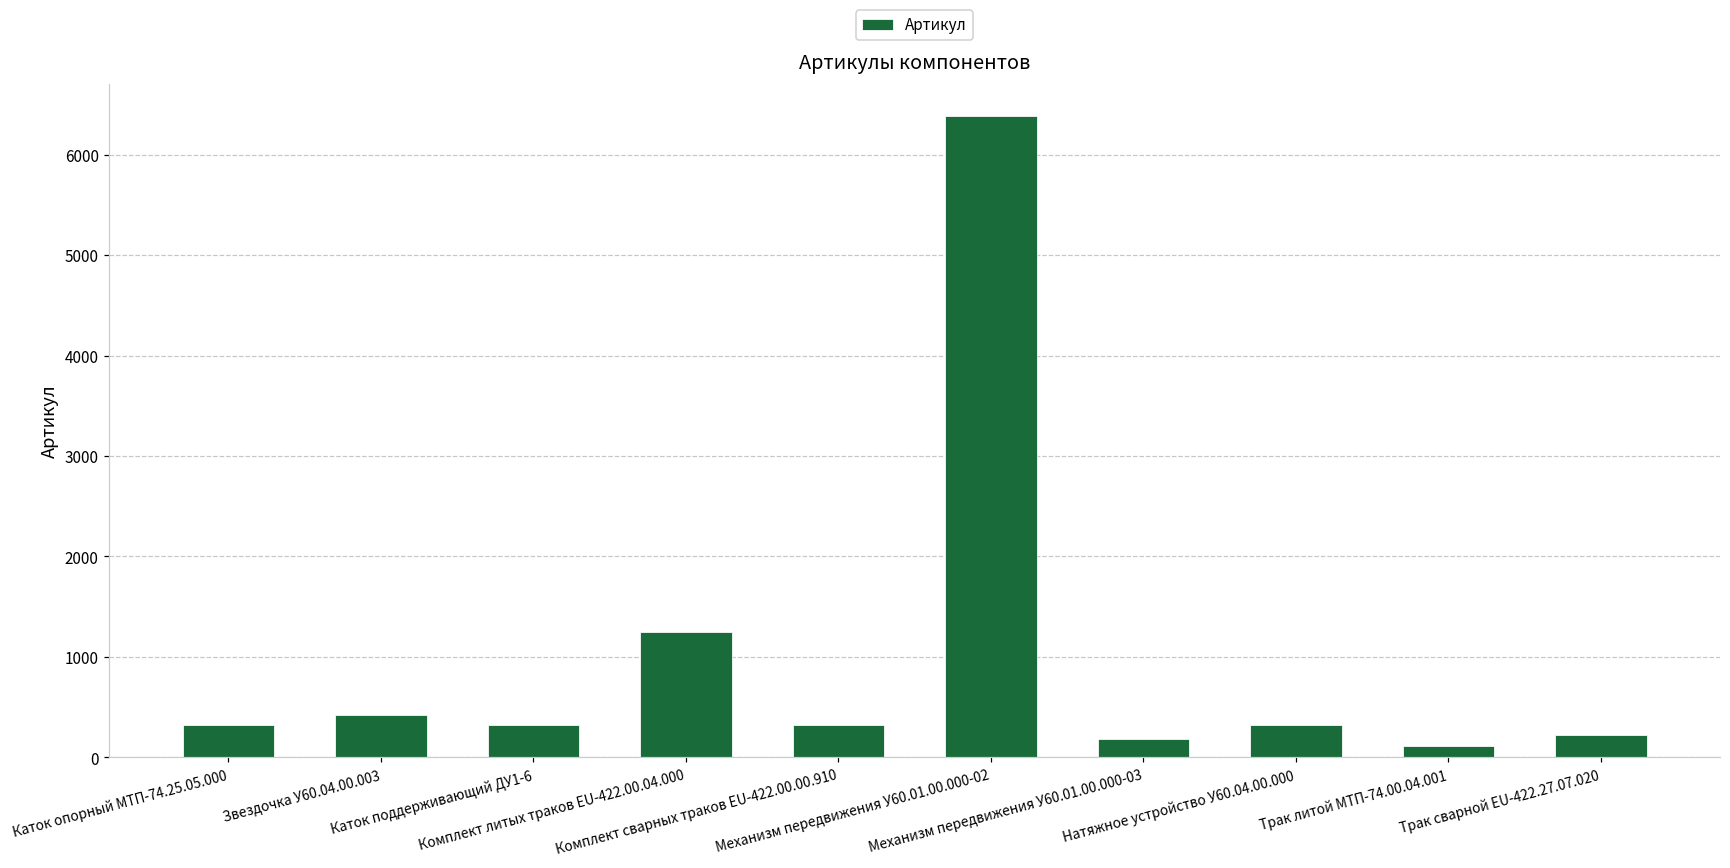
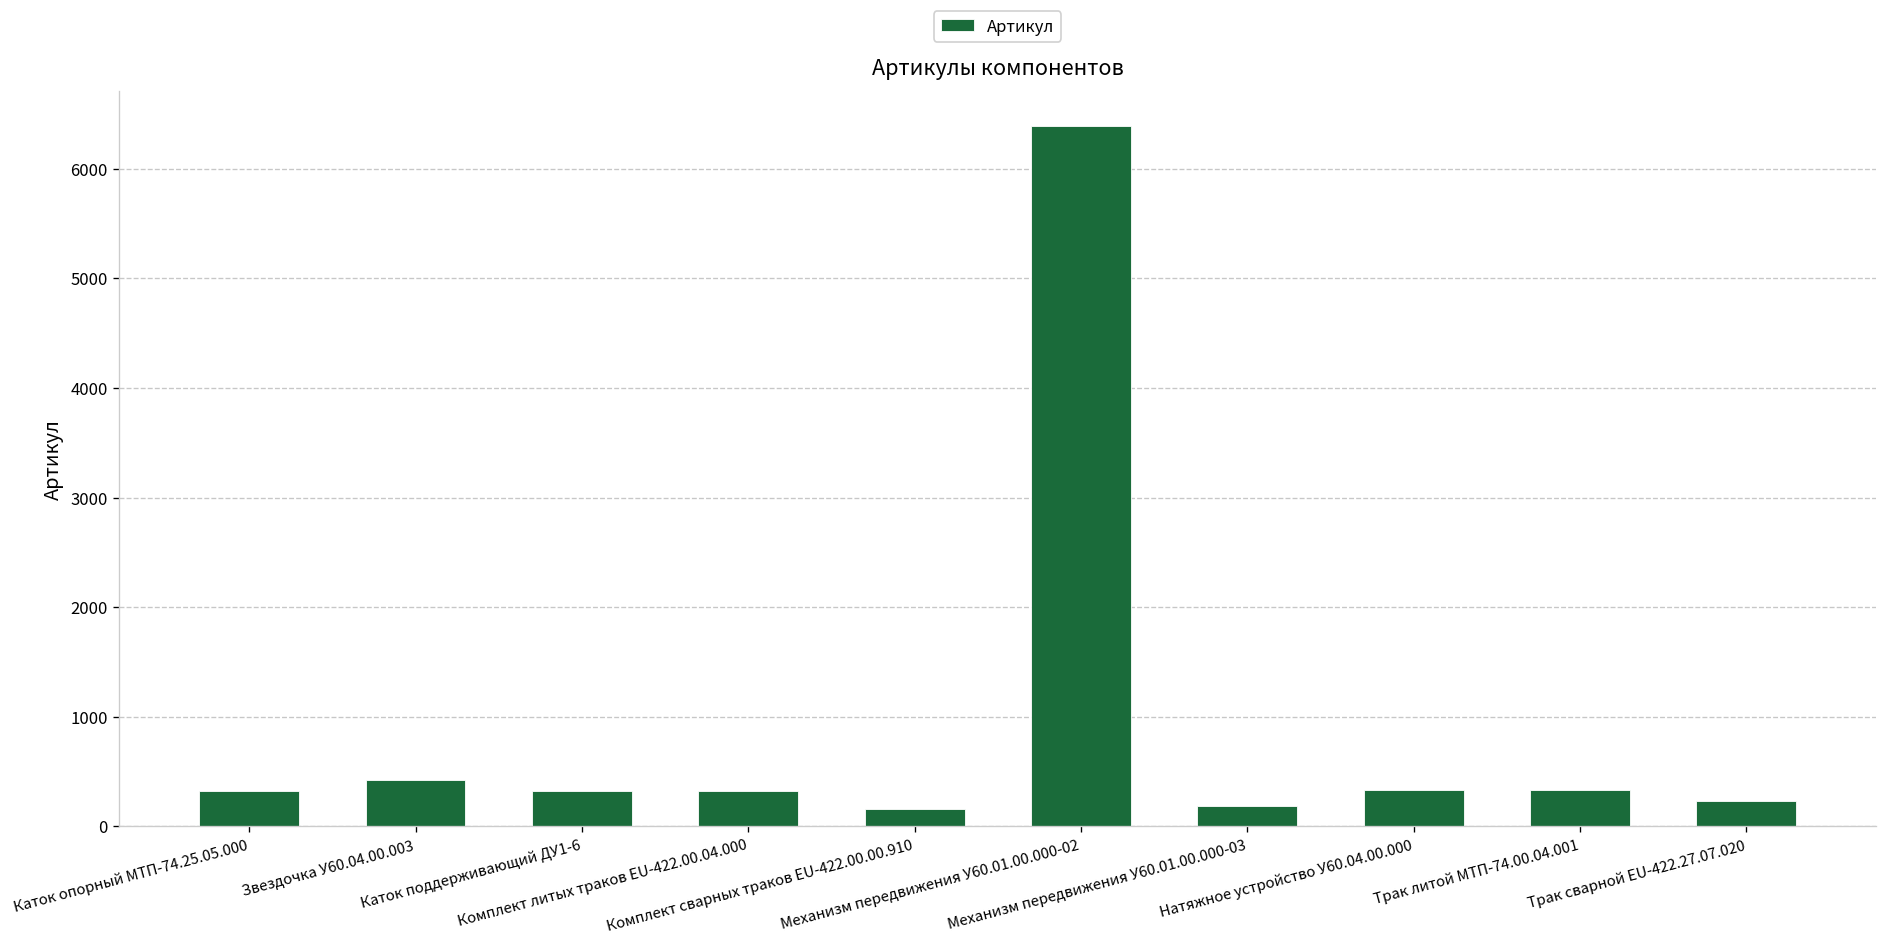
Комплект литых траков EU-422.00.04.000: 1300 -> 300
Комплект сварных траков EU-422.00.00.910: 300 -> 200
Трак литой МТП-74.00.04.001: 100 -> 300
